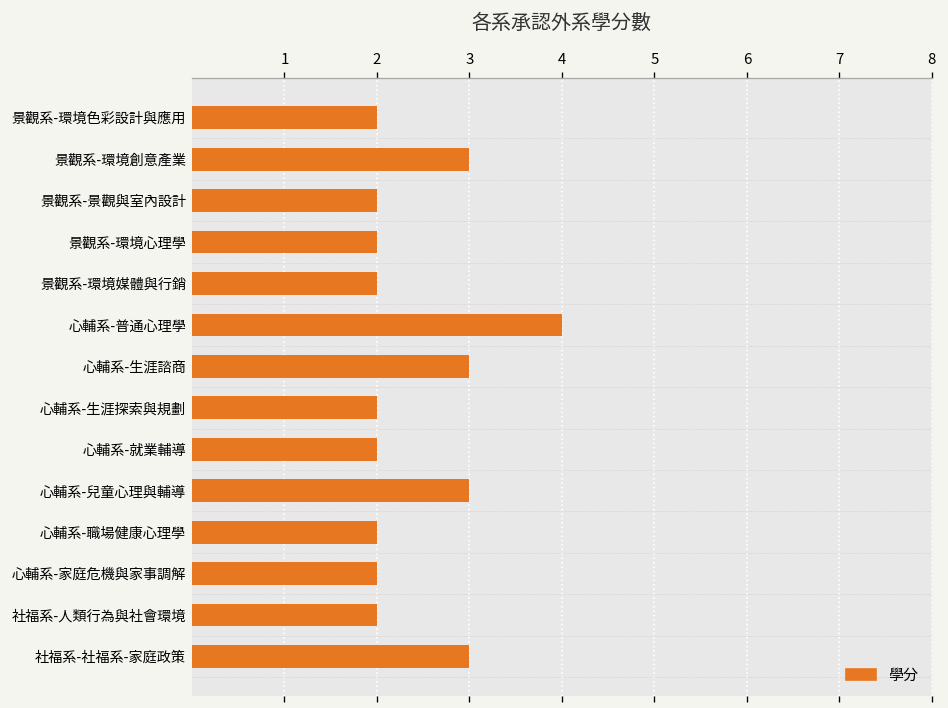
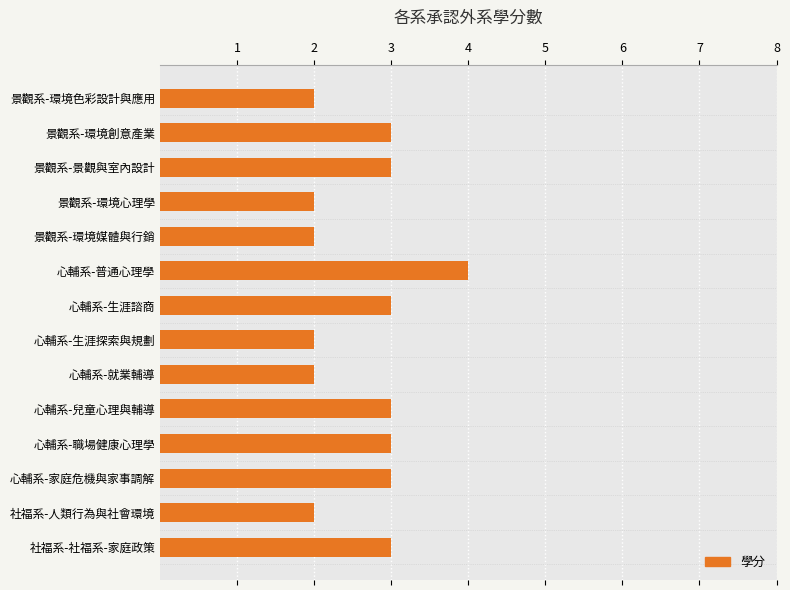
景觀系-景觀與室內設計: 2 -> 3
心輔系-職場健康心理學: 2 -> 3
心輔系-家庭危機與家事調解: 2 -> 3
